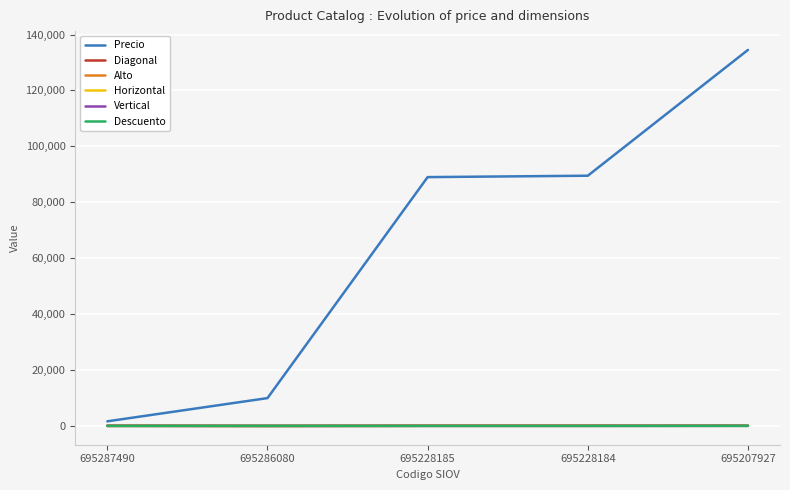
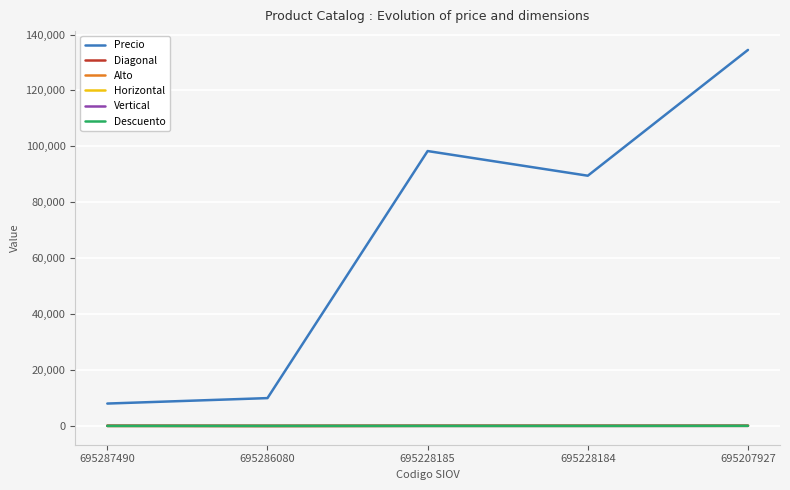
Precio, 695287490: 2,000 -> 8,000
Precio, 695228185: 89,000 -> 98,000
